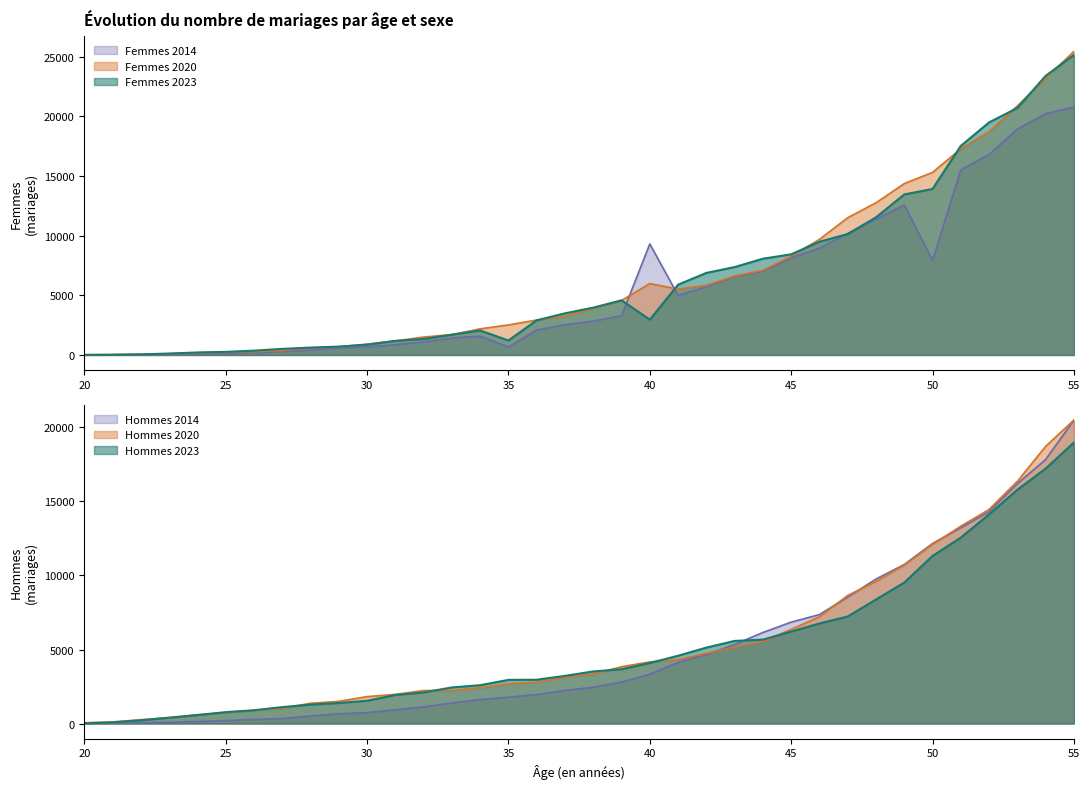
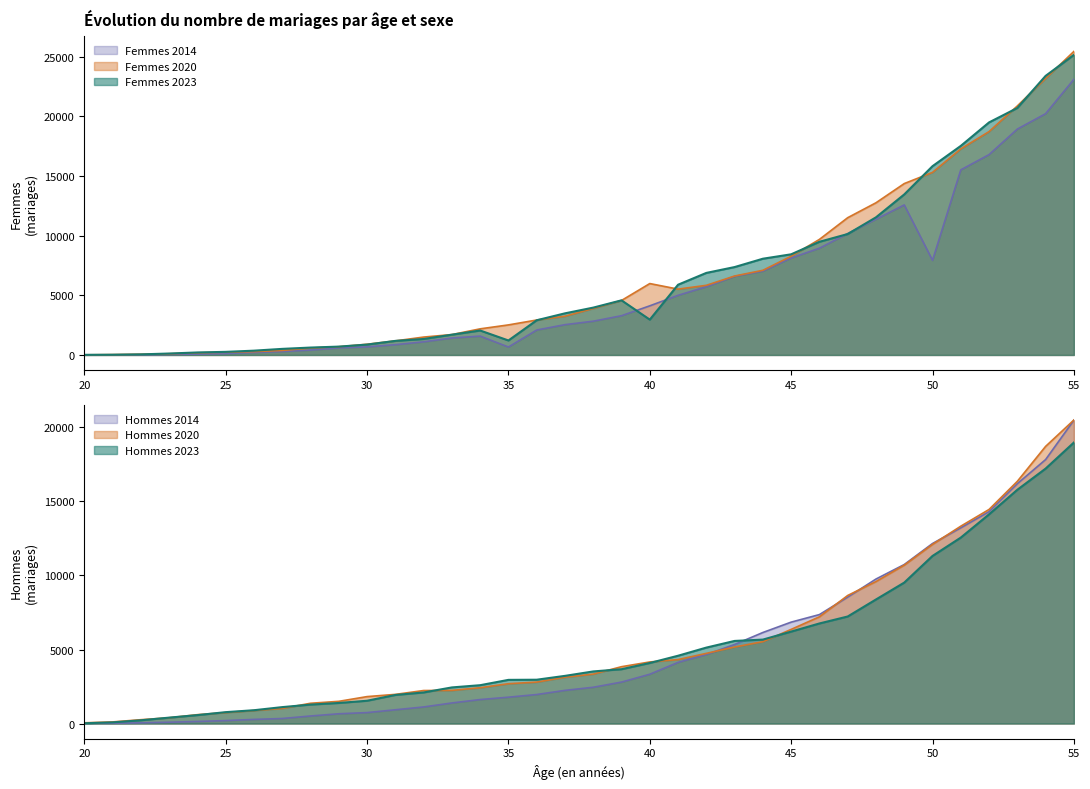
Évolution du nombre de mariages par âge et sexe, Femmes 2014, 40: 9300 -> 4100
Évolution du nombre de mariages par âge et sexe, Femmes 2023, 50: 13900 -> 15800
Évolution du nombre de mariages par âge et sexe, Femmes 2014, 55: 20800 -> 23100
